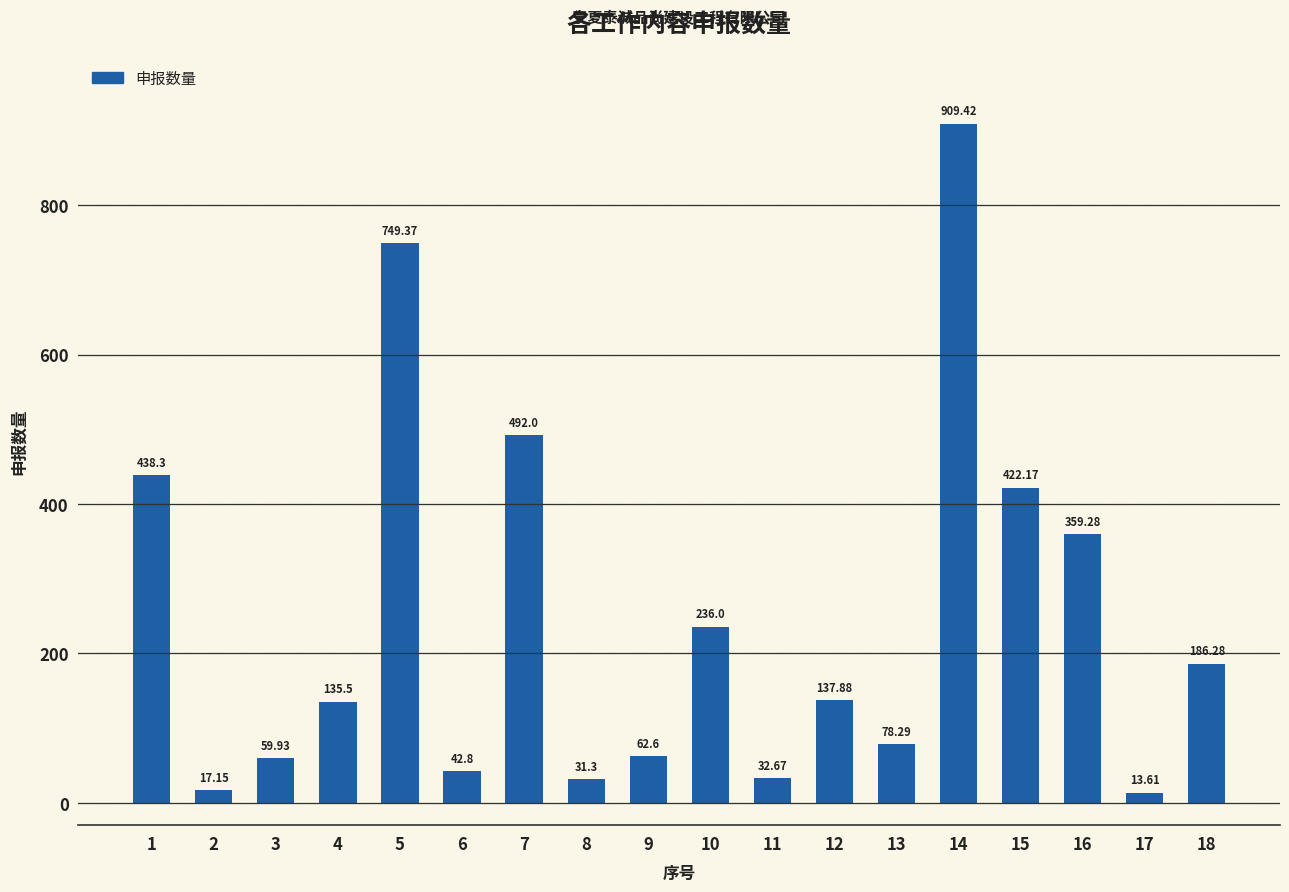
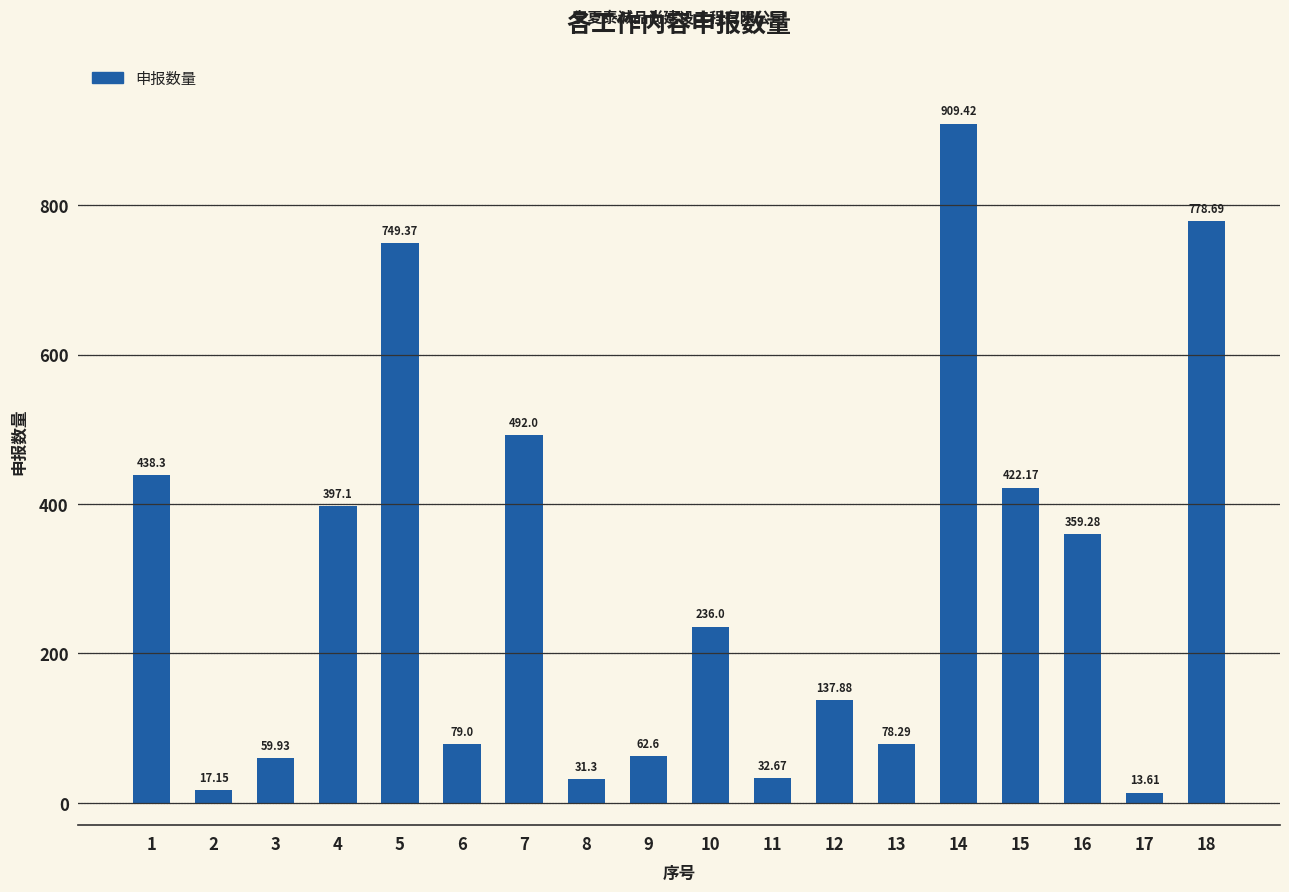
4: 135.5 -> 397.1
6: 42.8 -> 79.0
18: 186.28 -> 778.69
